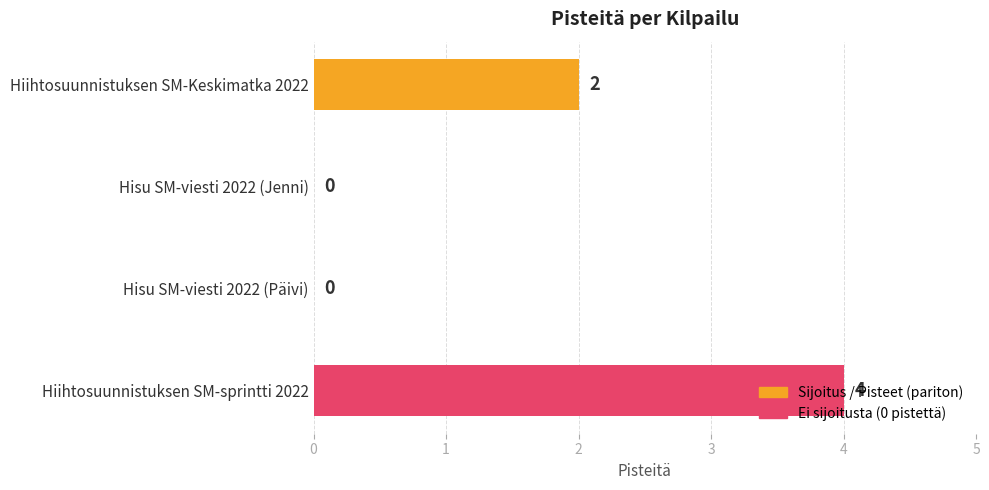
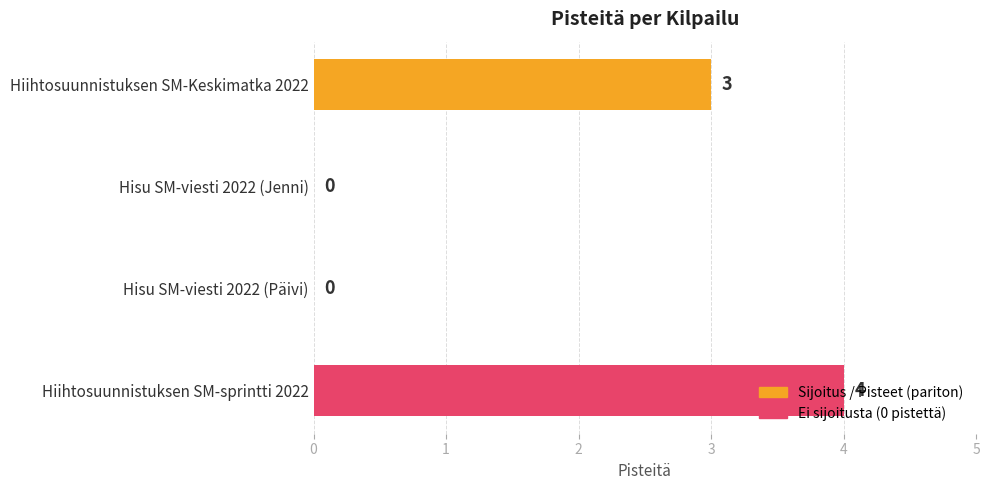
Hiihtosuunnistuksen SM-Keskimatka 2022: 2 -> 3
